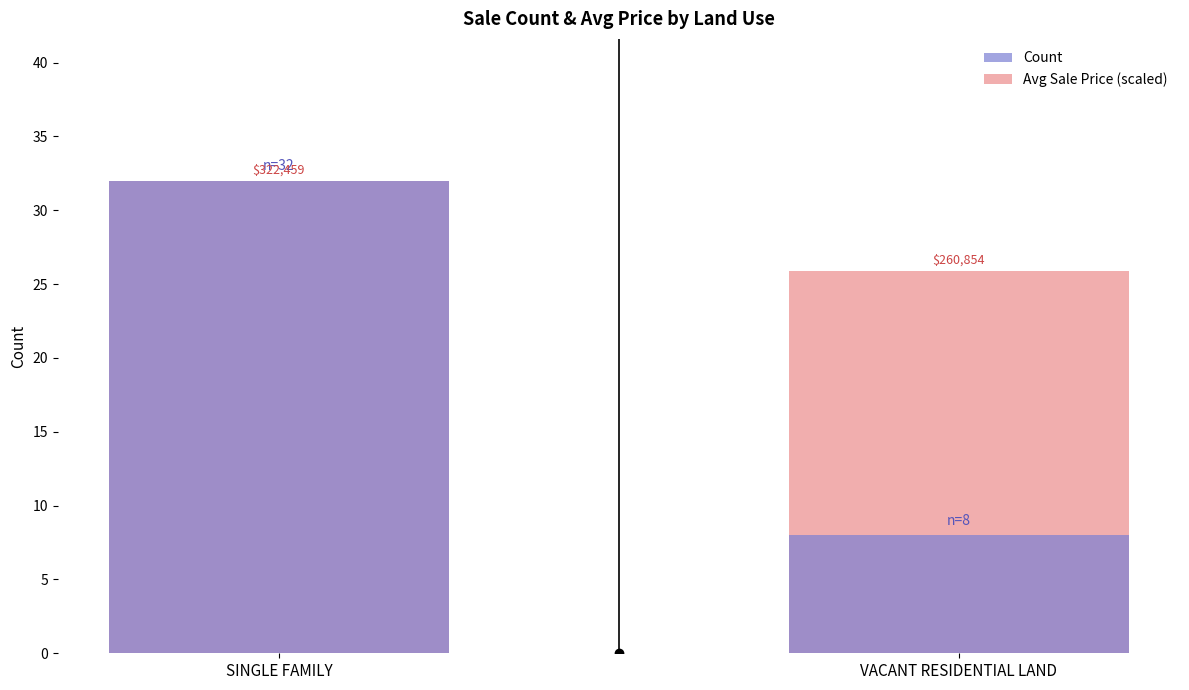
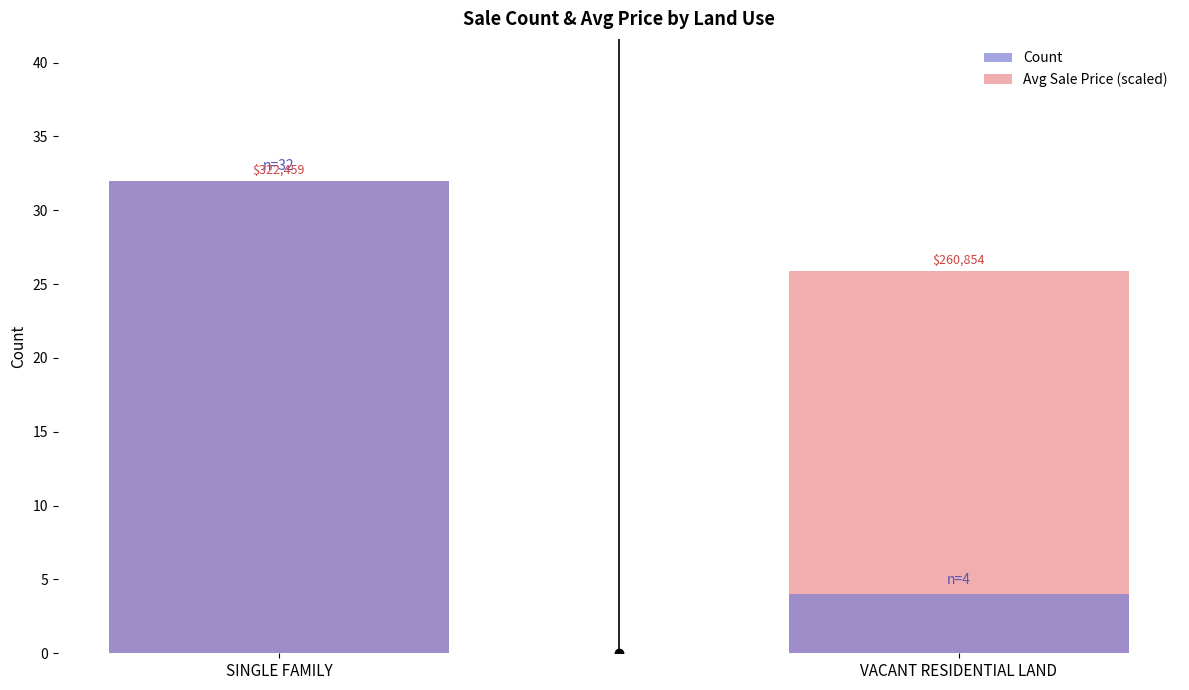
Count, VACANT RESIDENTIAL LAND: 8 -> 4
